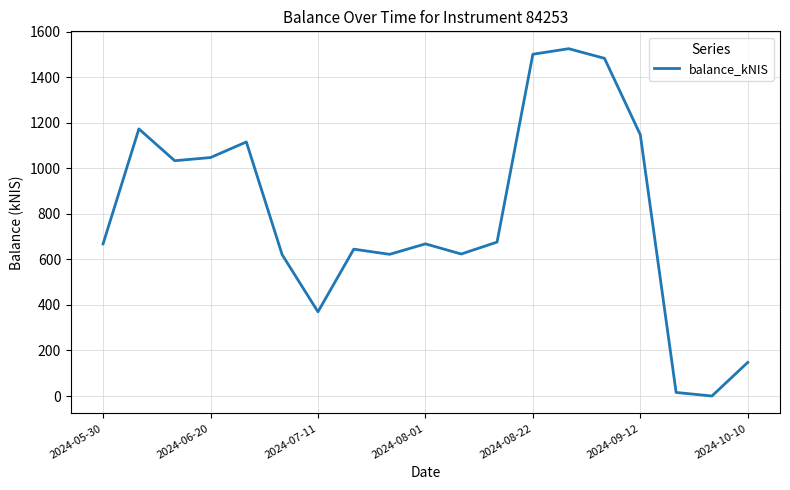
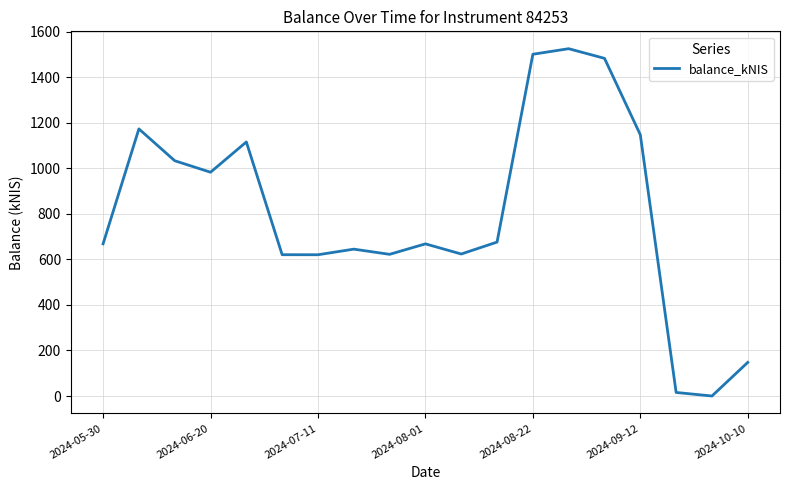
2024-06-20: 1050 -> 980
2024-07-11: 370 -> 620
